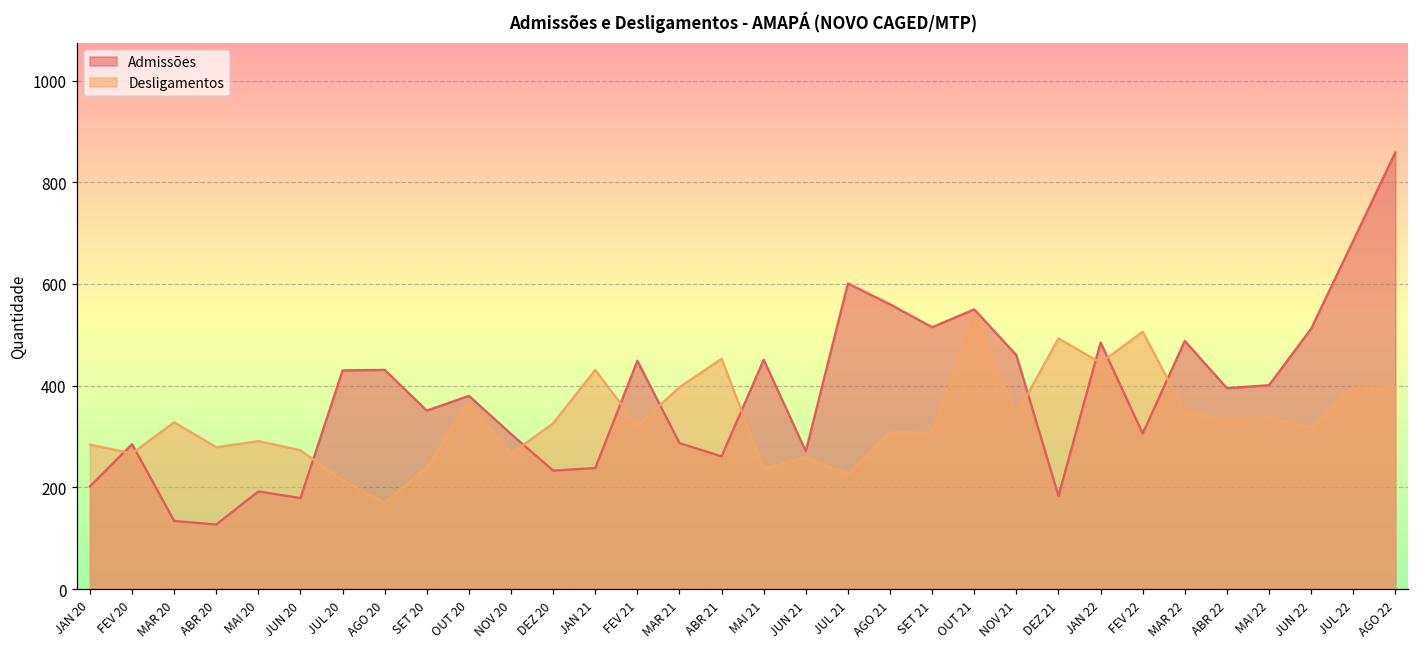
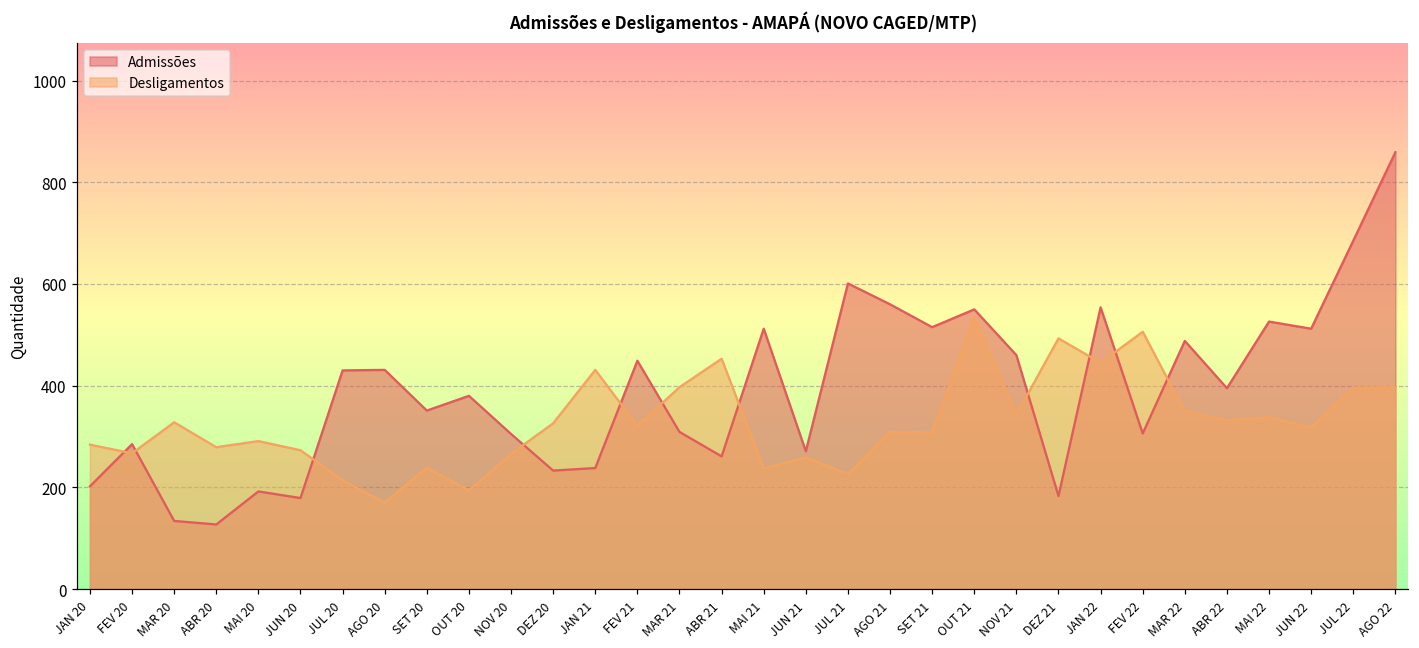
Desligamentos, OUT 20: 370 -> 190
Admissões, MAR 21: 290 -> 310
Admissões, MAI 21: 450 -> 510
Admissões, JAN 22: 490 -> 550
Admissões, MAI 22: 400 -> 530
